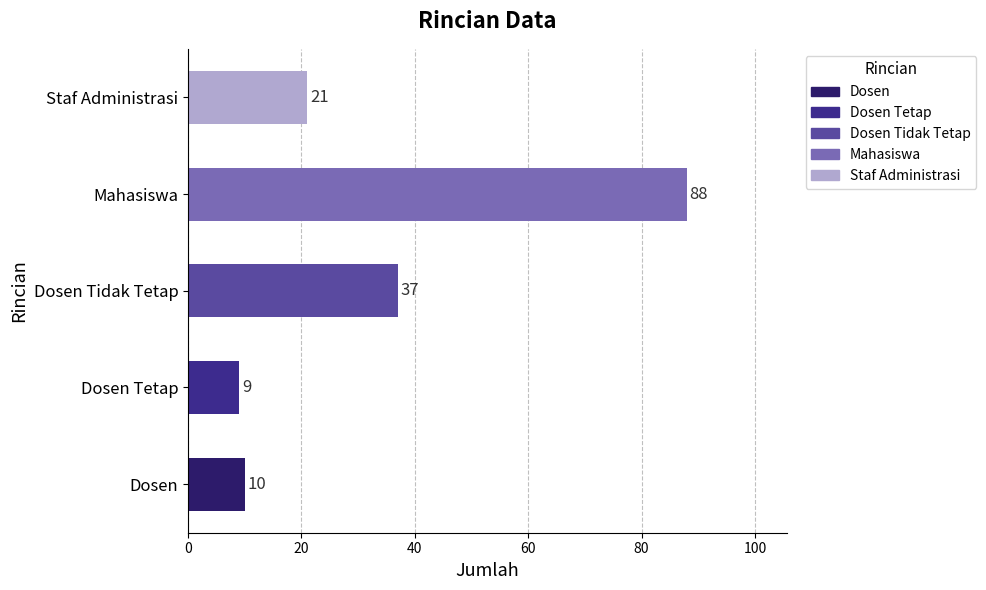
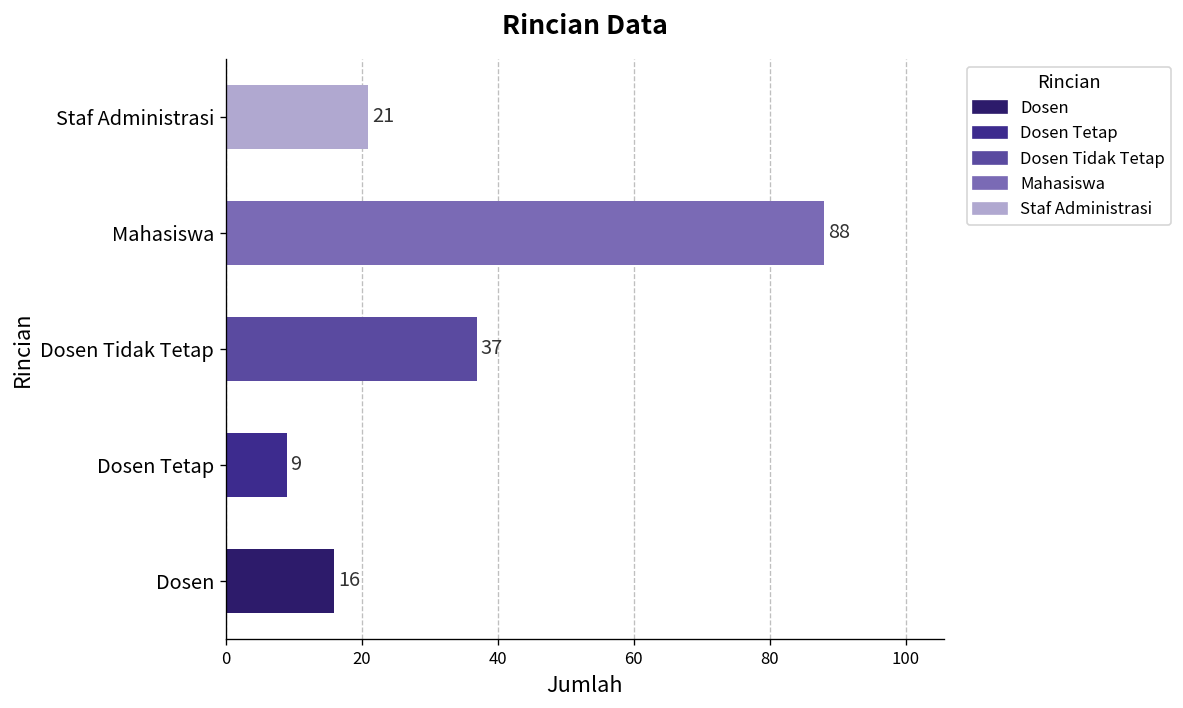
Dosen: 10 -> 16
